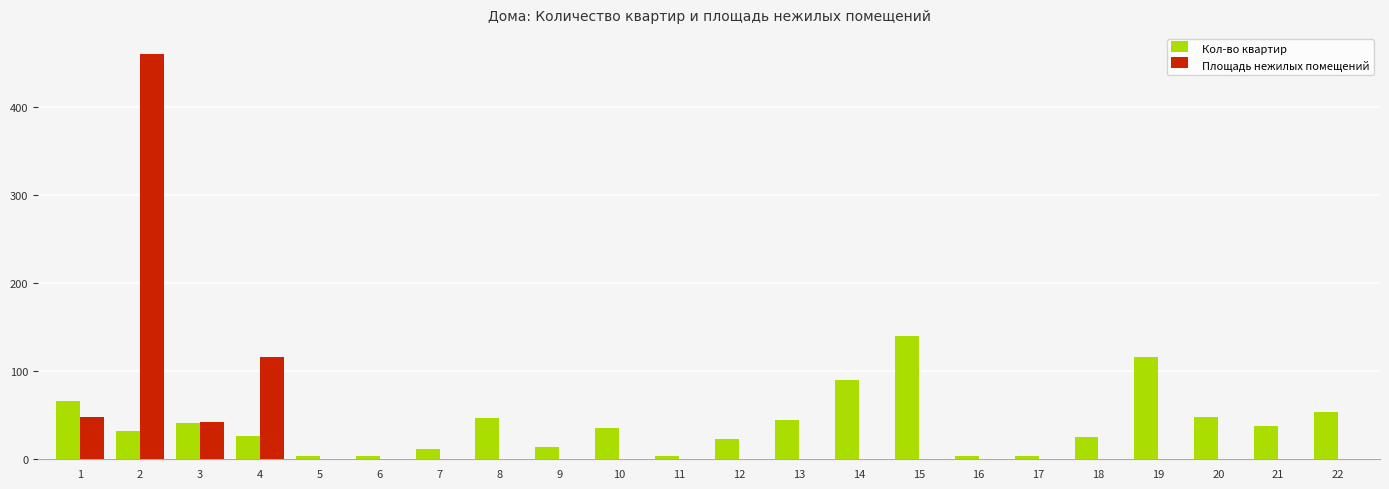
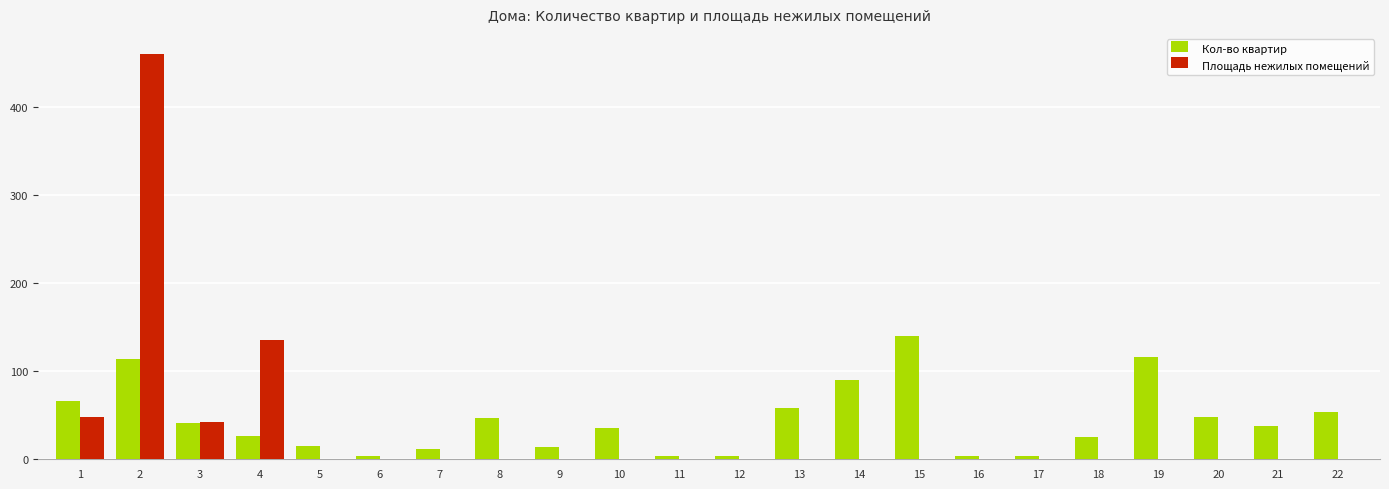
Кол-во квартир, 2: 30 -> 110
Площадь нежилых помещений, 4: 120 -> 140
Кол-во квартир, 5: 0 -> 20
Кол-во квартир, 12: 20 -> 0
Кол-во квартир, 13: 50 -> 60
